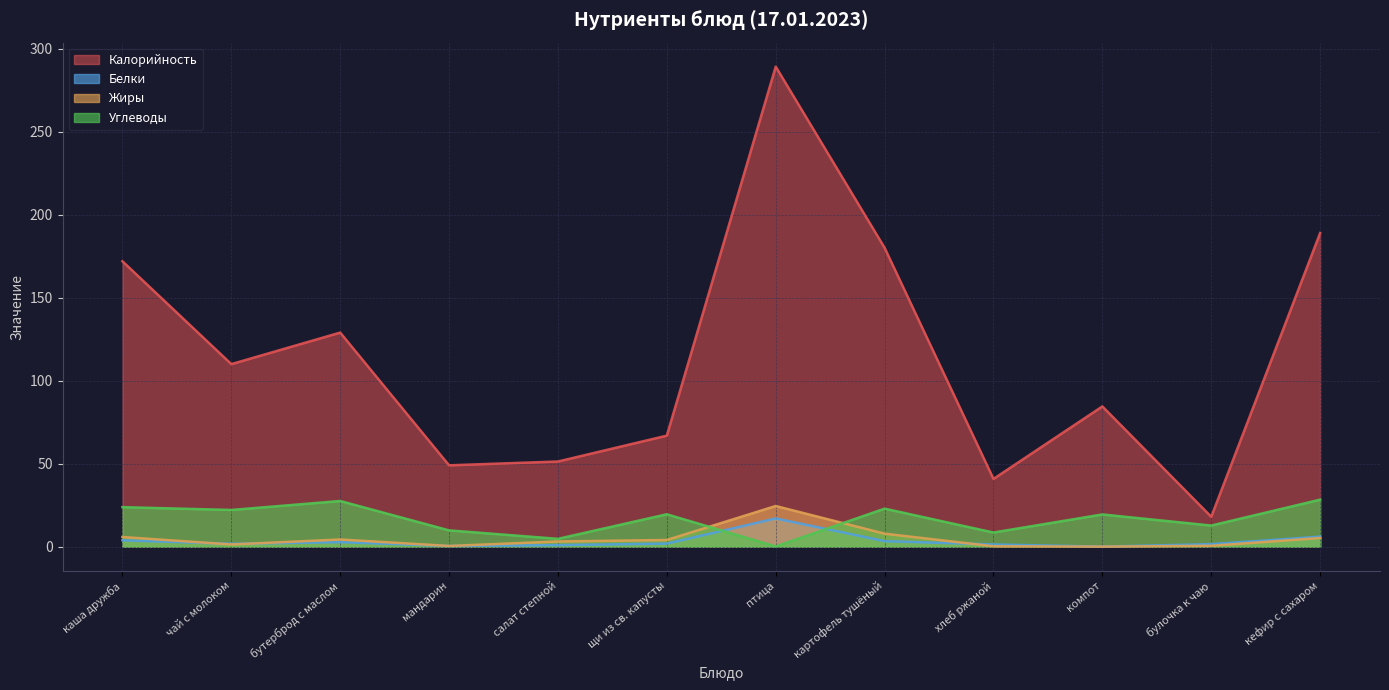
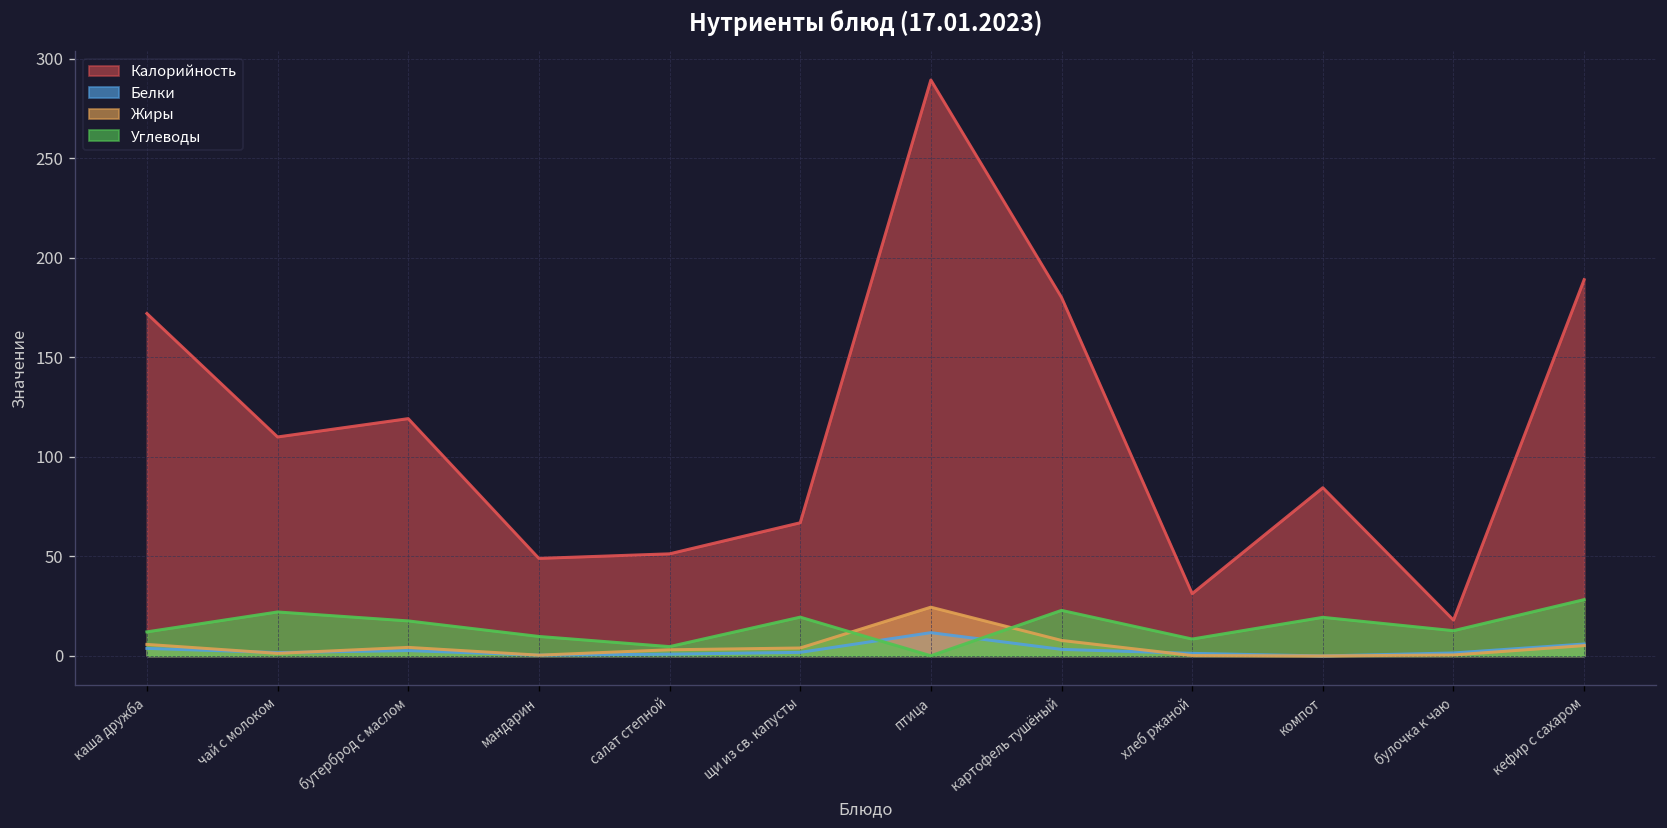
Углеводы, каша дружба: 24 -> 12
Калорийность, бутерброд с маслом: 129 -> 119
Углеводы, бутерброд с маслом: 28 -> 18
Белки, птица: 17 -> 12
Калорийность, хлеб ржаной: 41 -> 31
